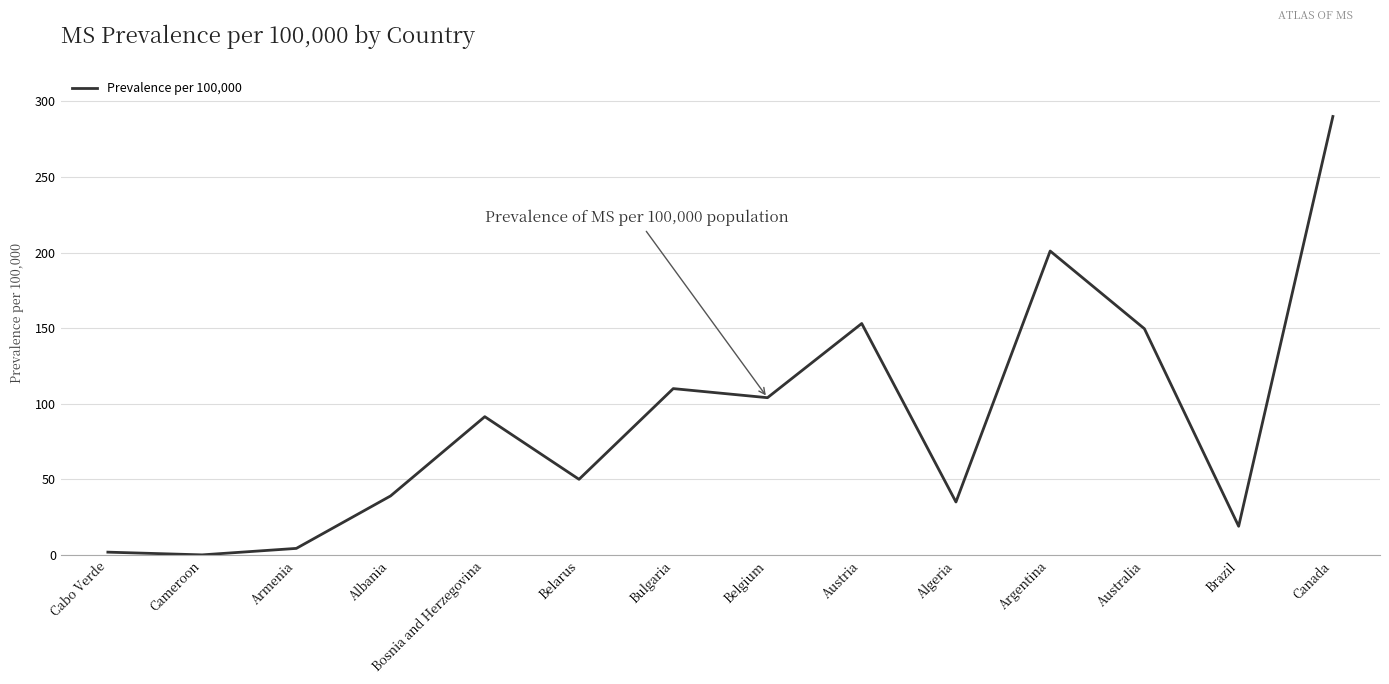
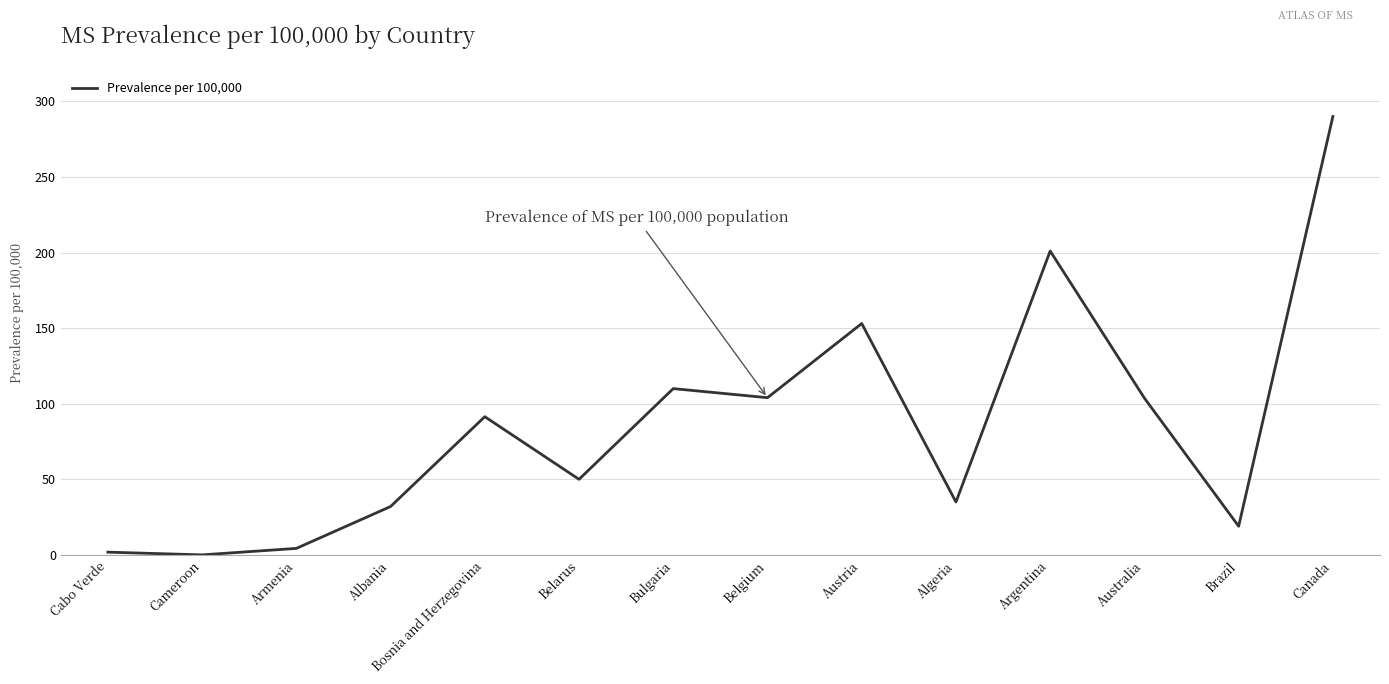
Albania: 39 -> 32
Australia: 150 -> 104
